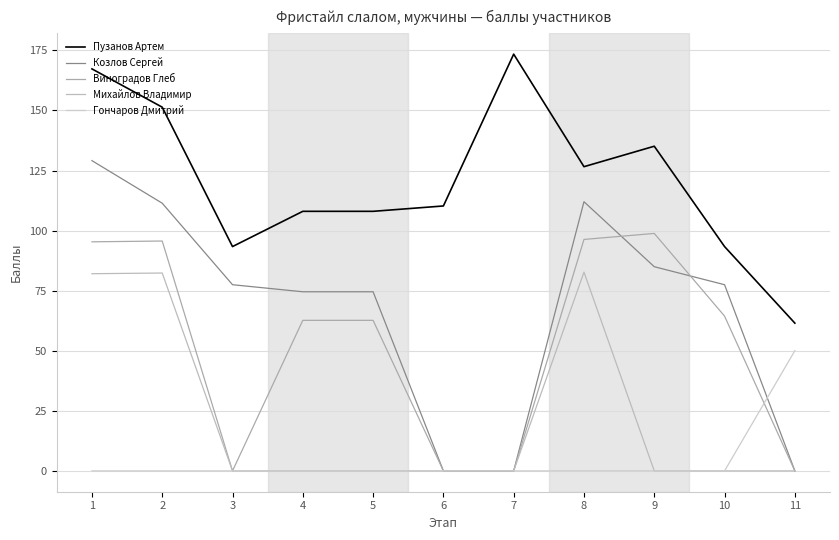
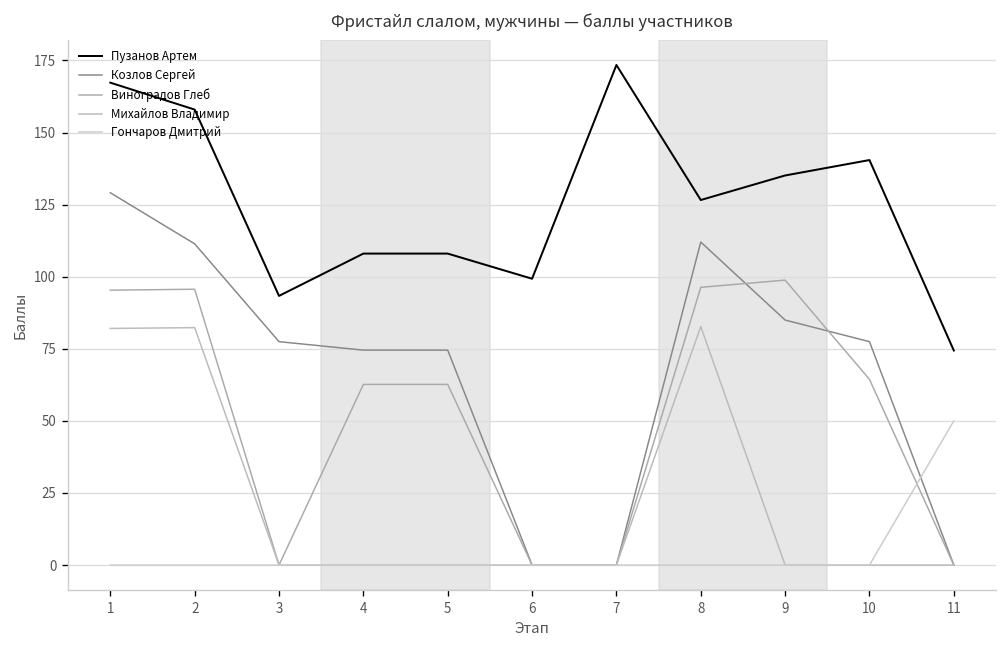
Пузанов Артем, 2: 151 -> 158
Пузанов Артем, 6: 110 -> 99
Пузанов Артем, 10: 93 -> 140
Пузанов Артем, 11: 61 -> 74
